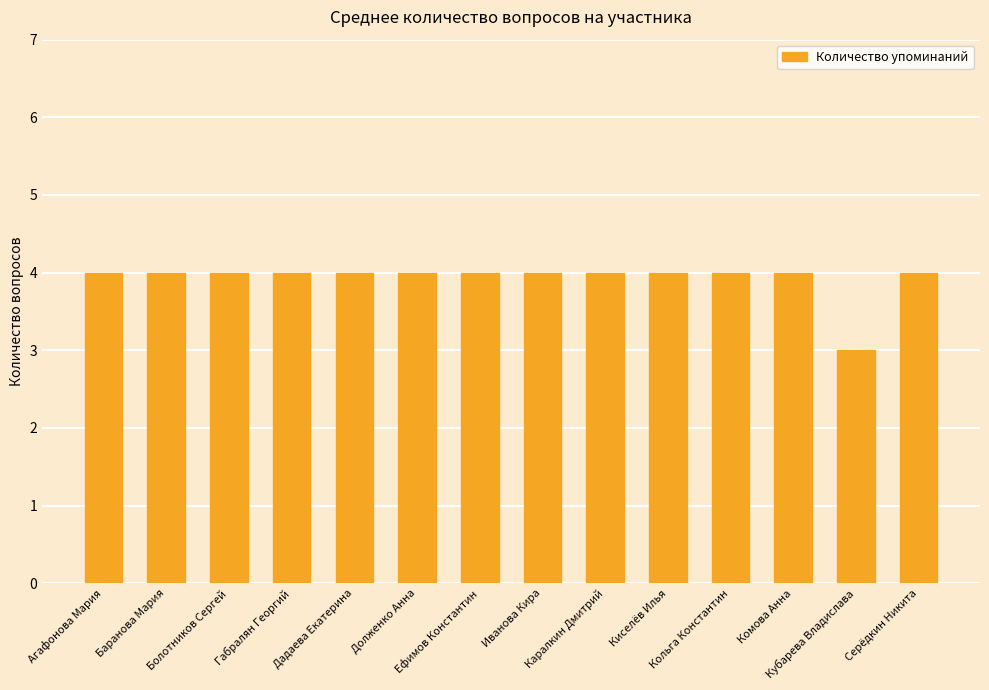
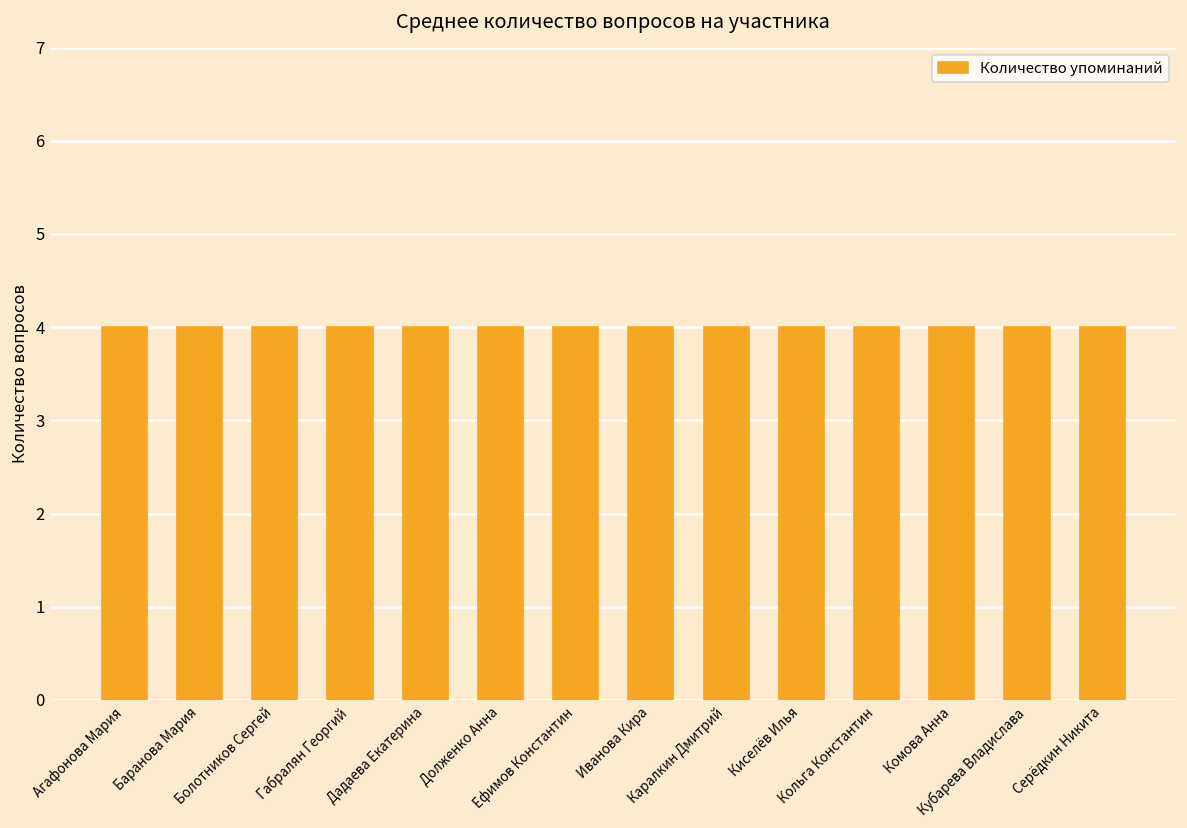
Кубарева Владислава: 3 -> 4
